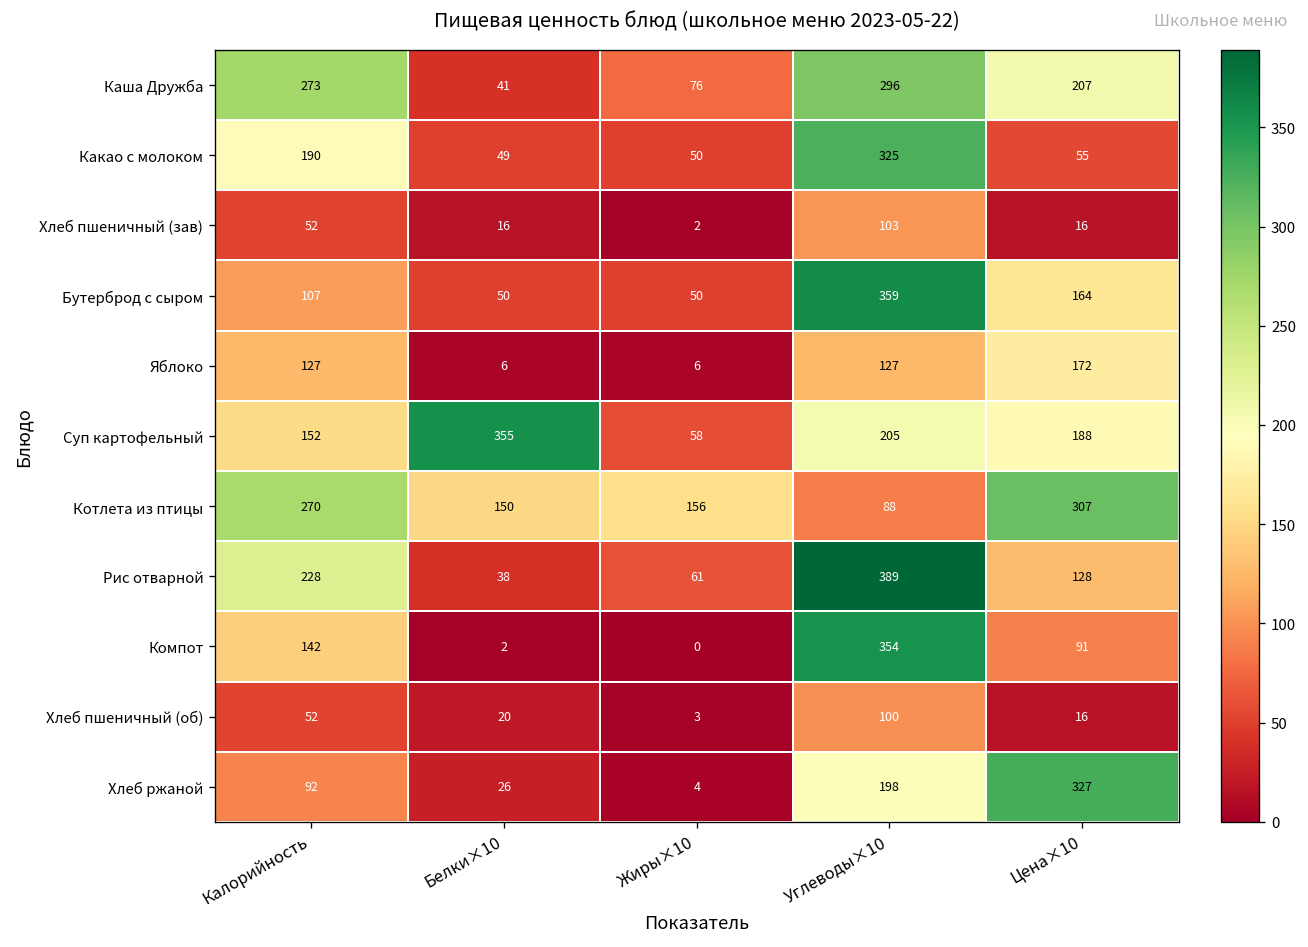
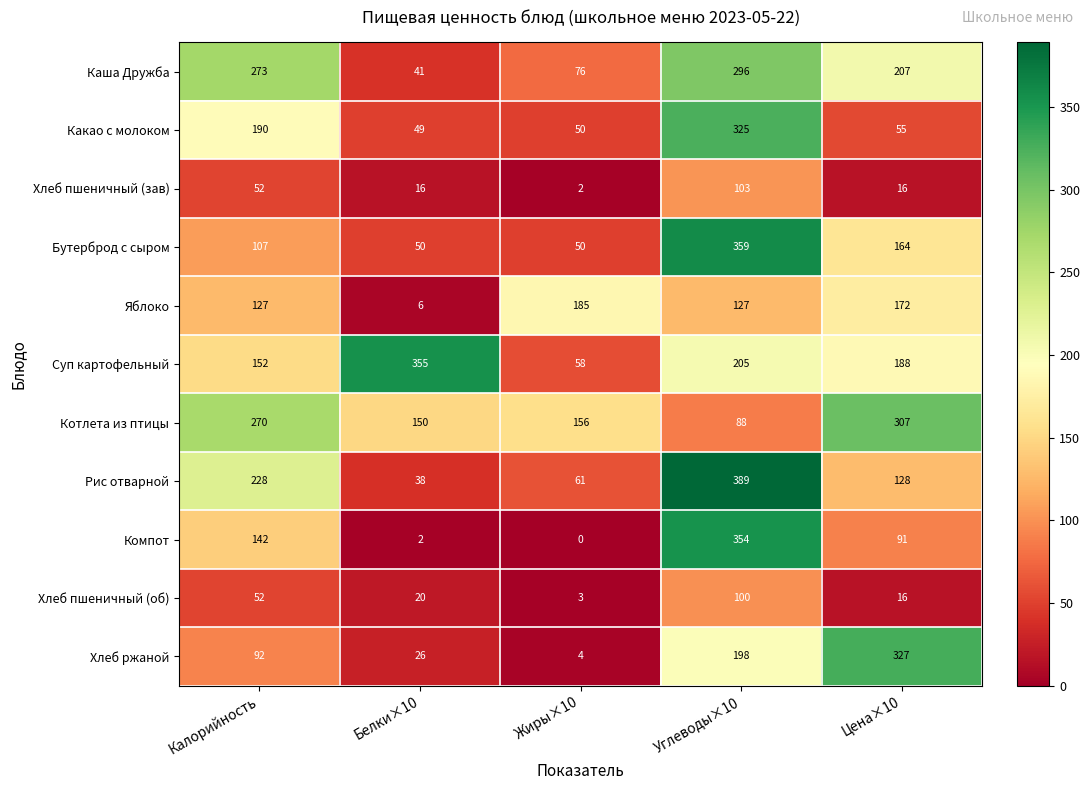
Яблоко, Жиры×10: 6 -> 185
